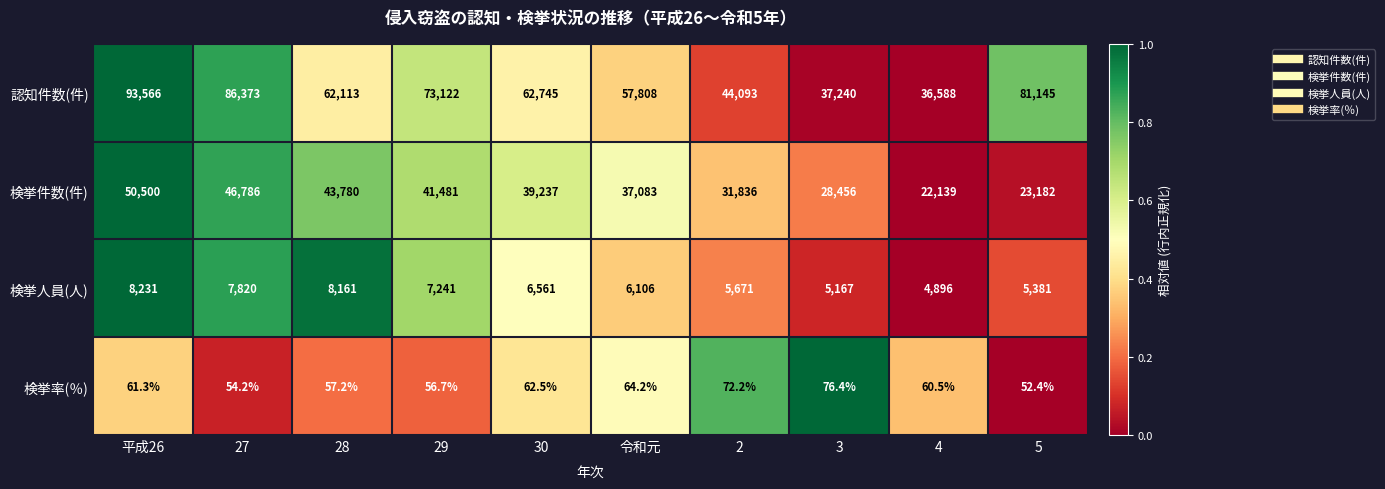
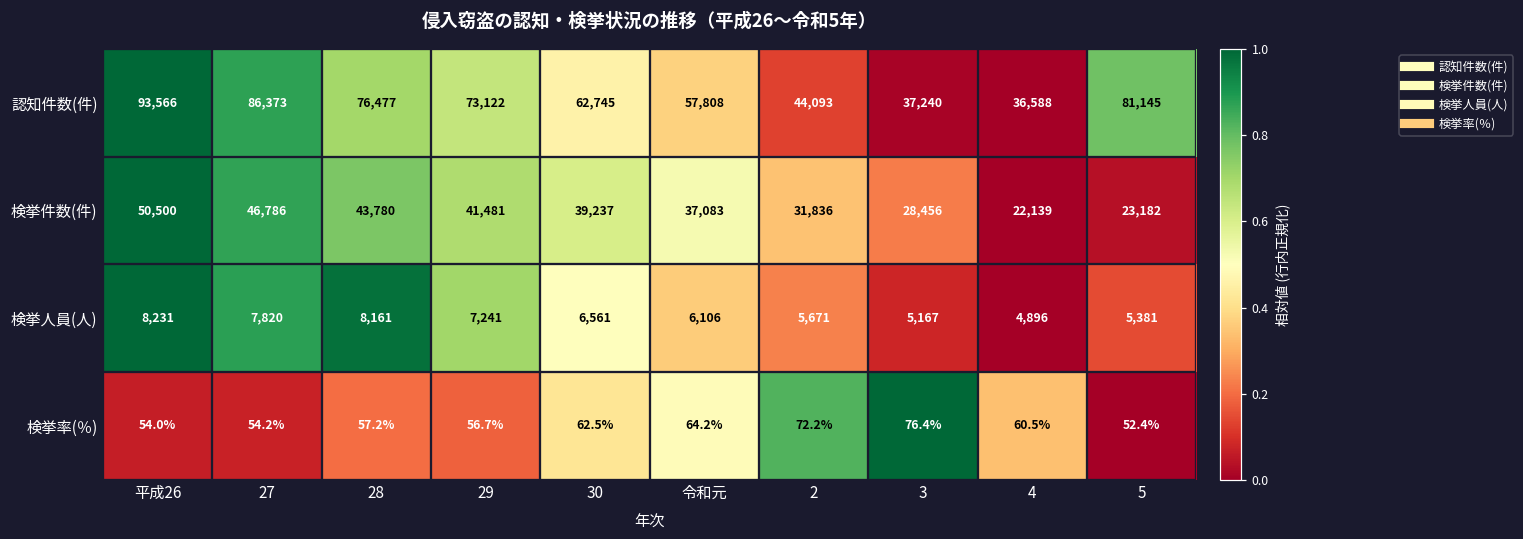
認知件数(件), 28: 62,113 -> 76,477
検挙率(％), 平成26: 61.3% -> 54.0%
